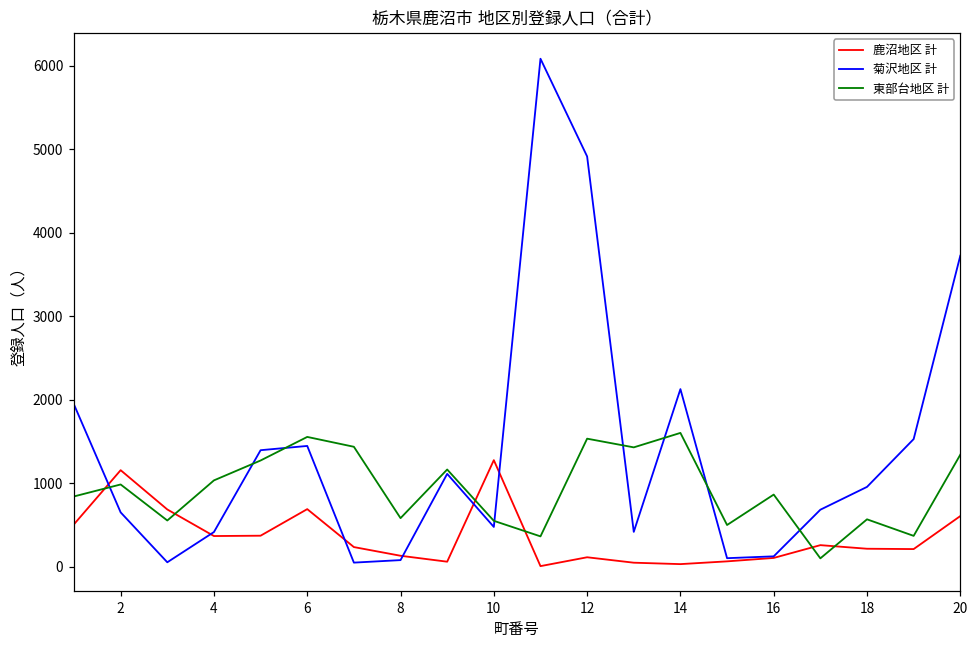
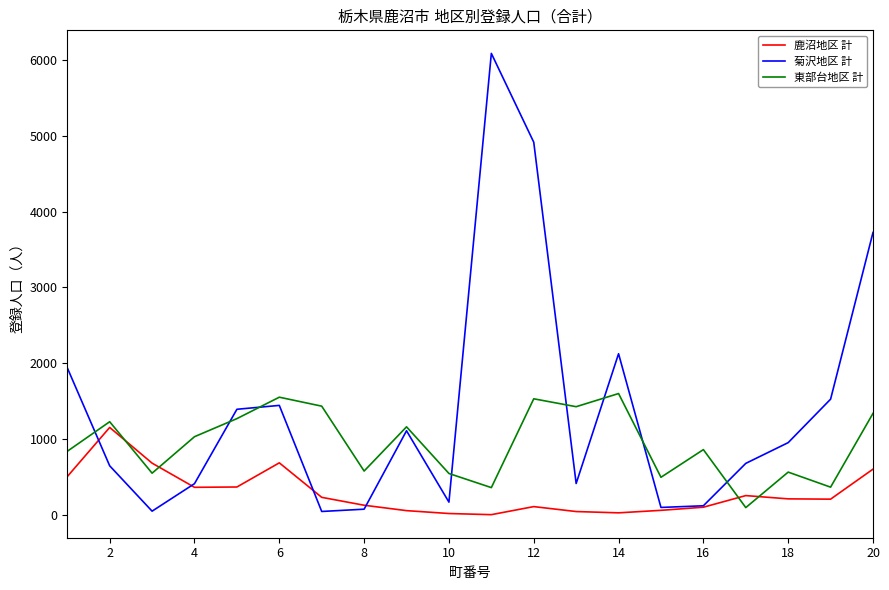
東部台地区 計, 2: 1000 -> 1200
鹿沼地区 計, 10: 1300 -> 0
菊沢地区 計, 10: 500 -> 200
